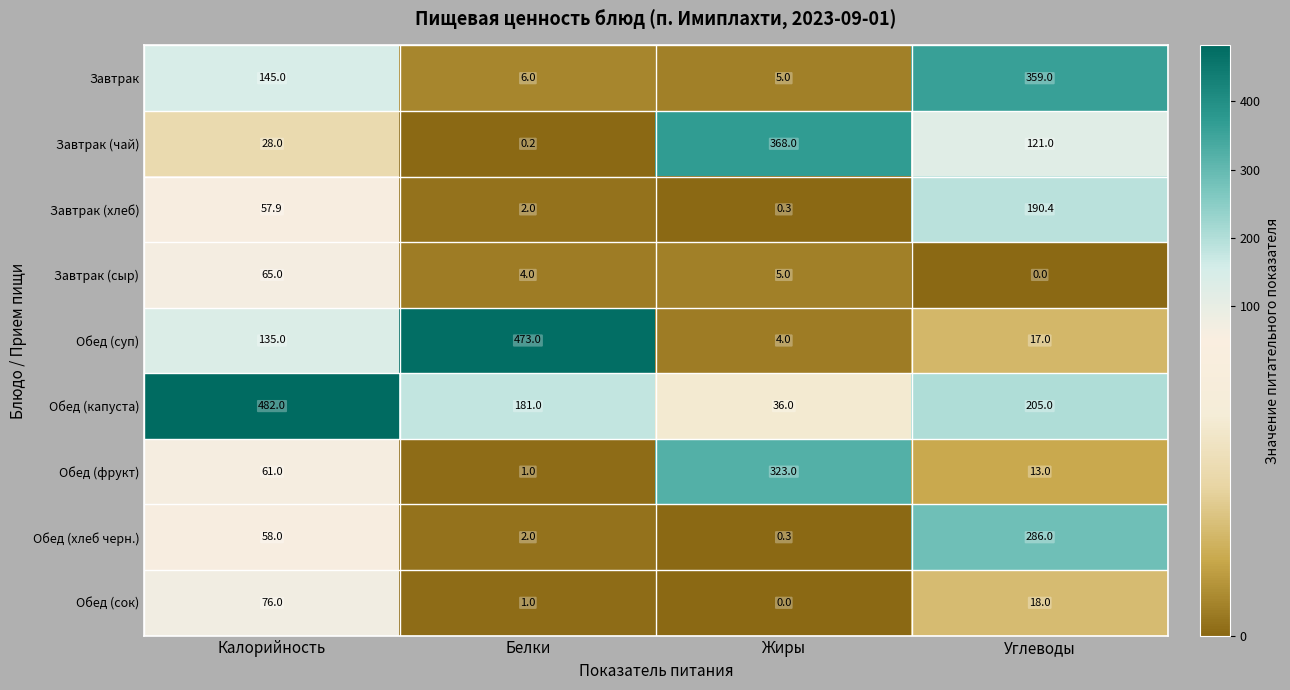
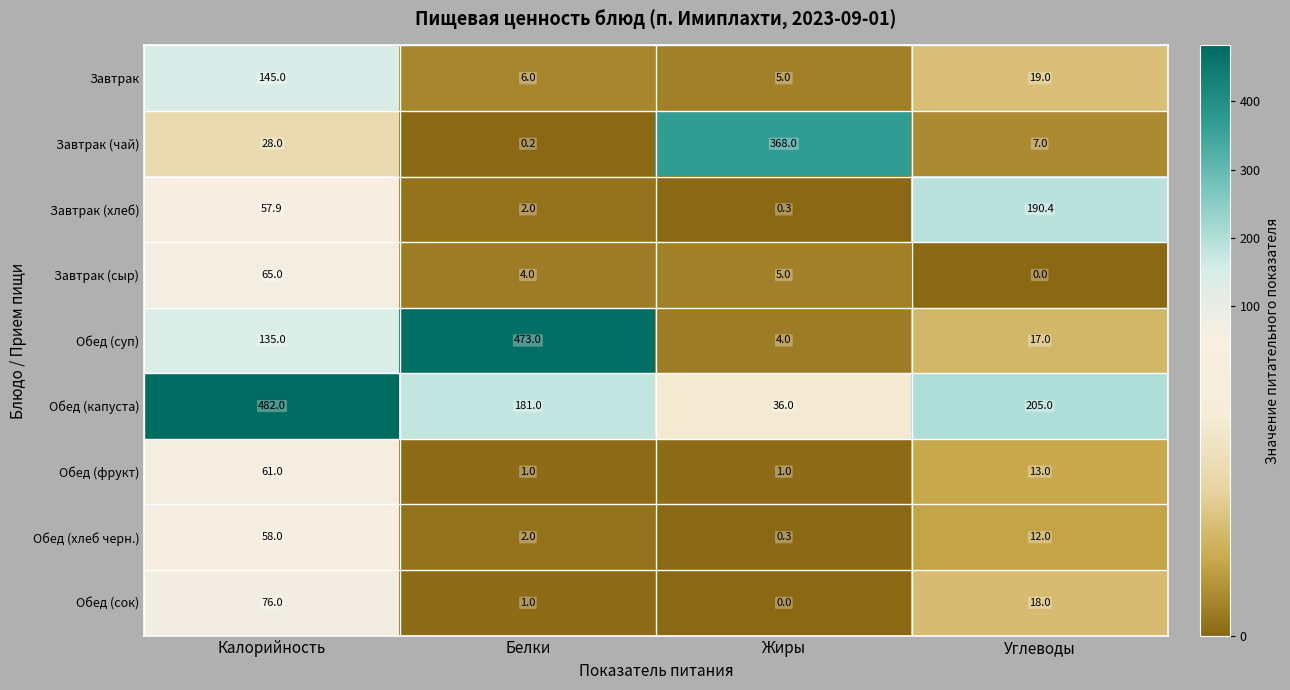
Завтрак, Углеводы: 359.0 -> 19.0
Завтрак (чай), Углеводы: 121.0 -> 7.0
Обед (фрукт), Жиры: 323.0 -> 1.0
Обед (хлеб черн.), Углеводы: 286.0 -> 12.0
